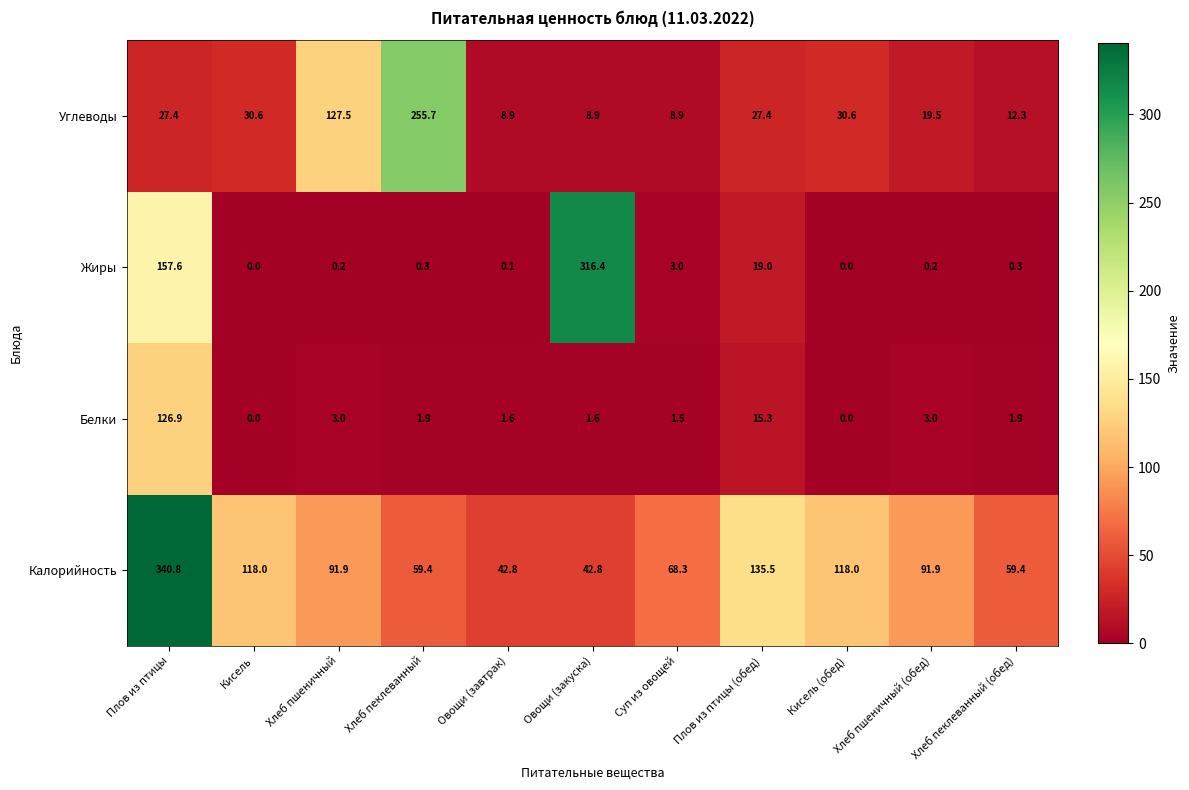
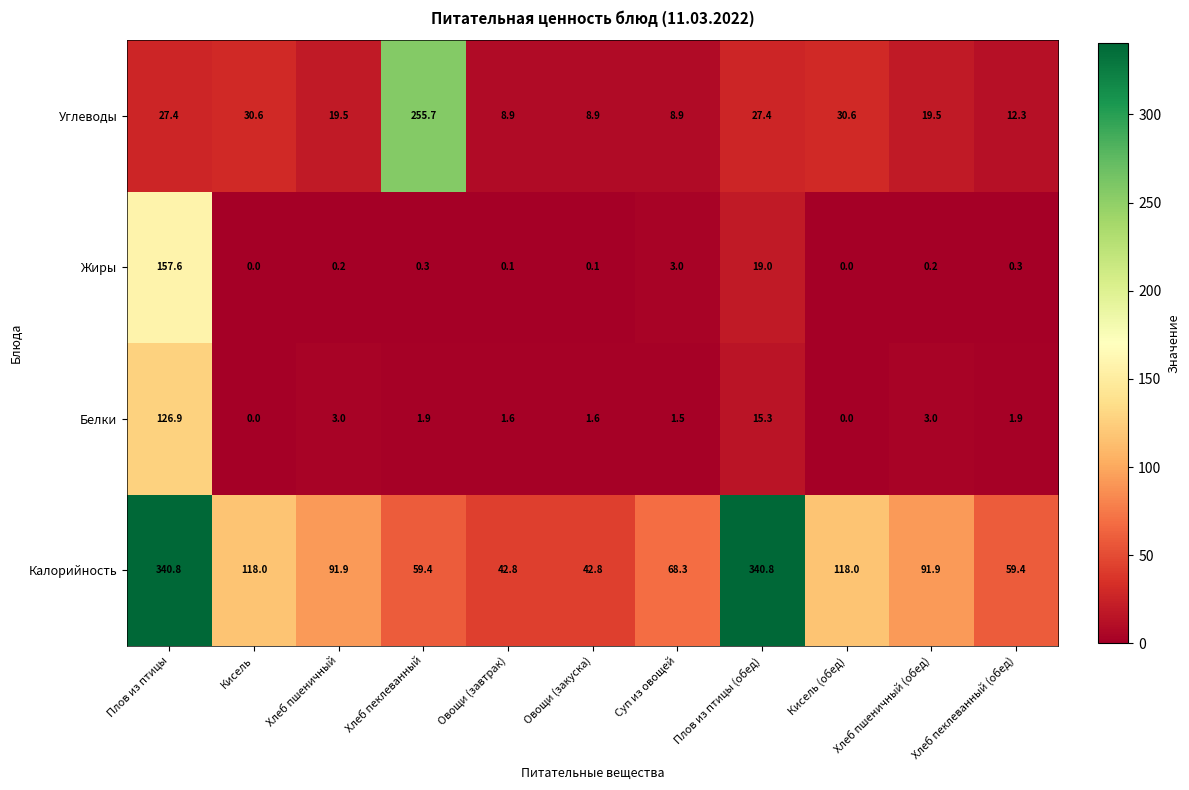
Углеводы, Хлеб пшеничный: 127.5 -> 19.5
Жиры, Овощи (закуска): 316.4 -> 0.1
Калорийность, Плов из птицы (обед): 135.5 -> 340.8
